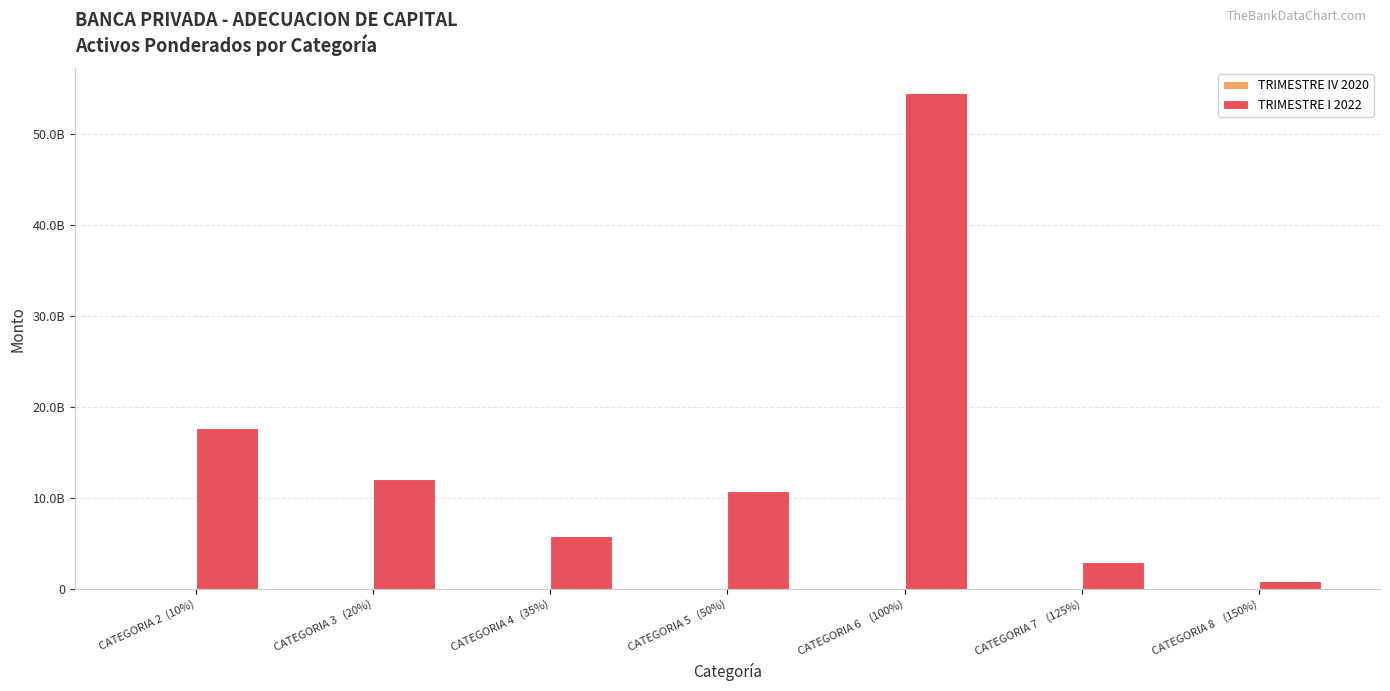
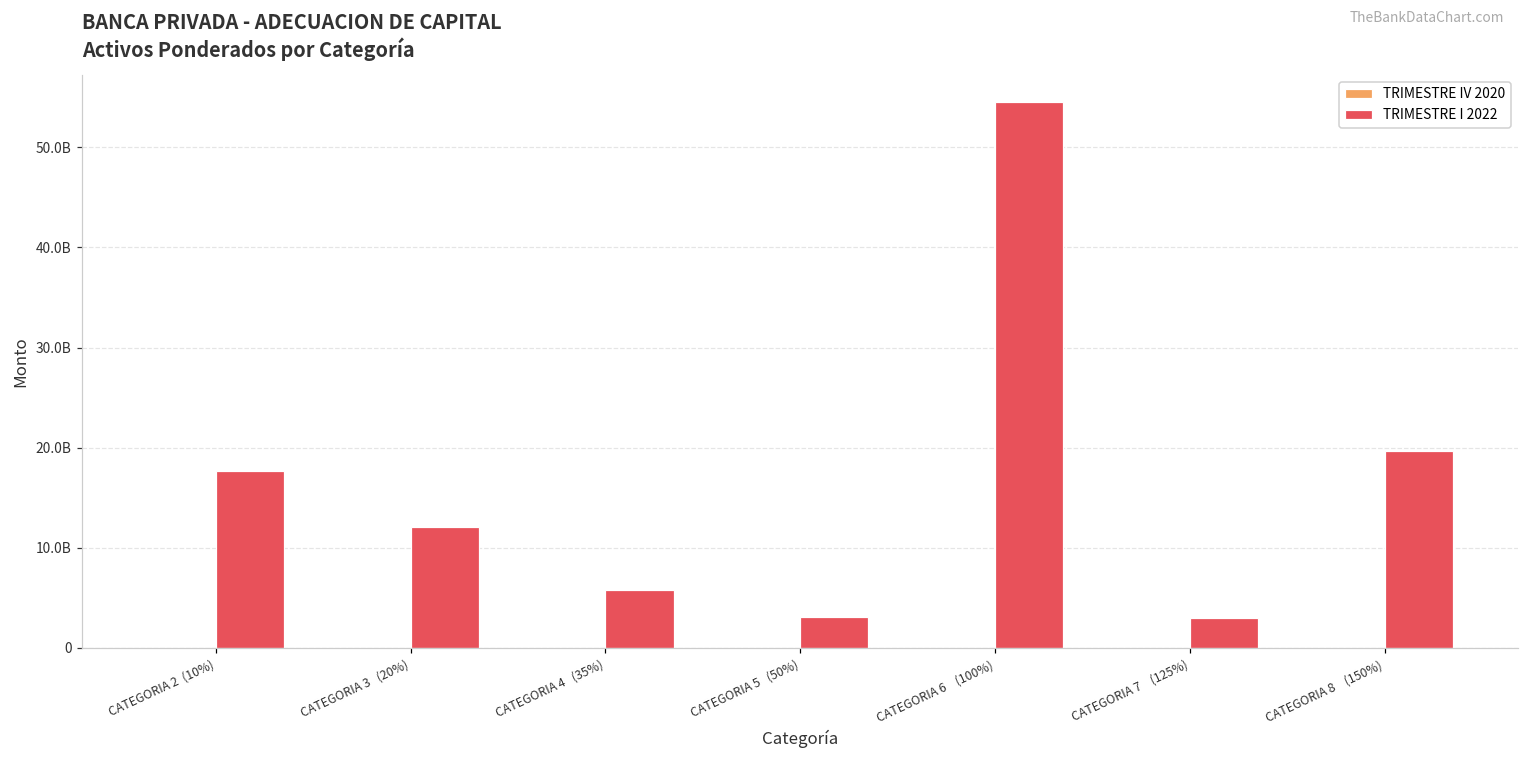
TRIMESTRE I 2022, CATEGORIA 5 (50%): 11000000000 -> 3000000000
TRIMESTRE I 2022, CATEGORIA 8 (150%): 1000000000 -> 20000000000
